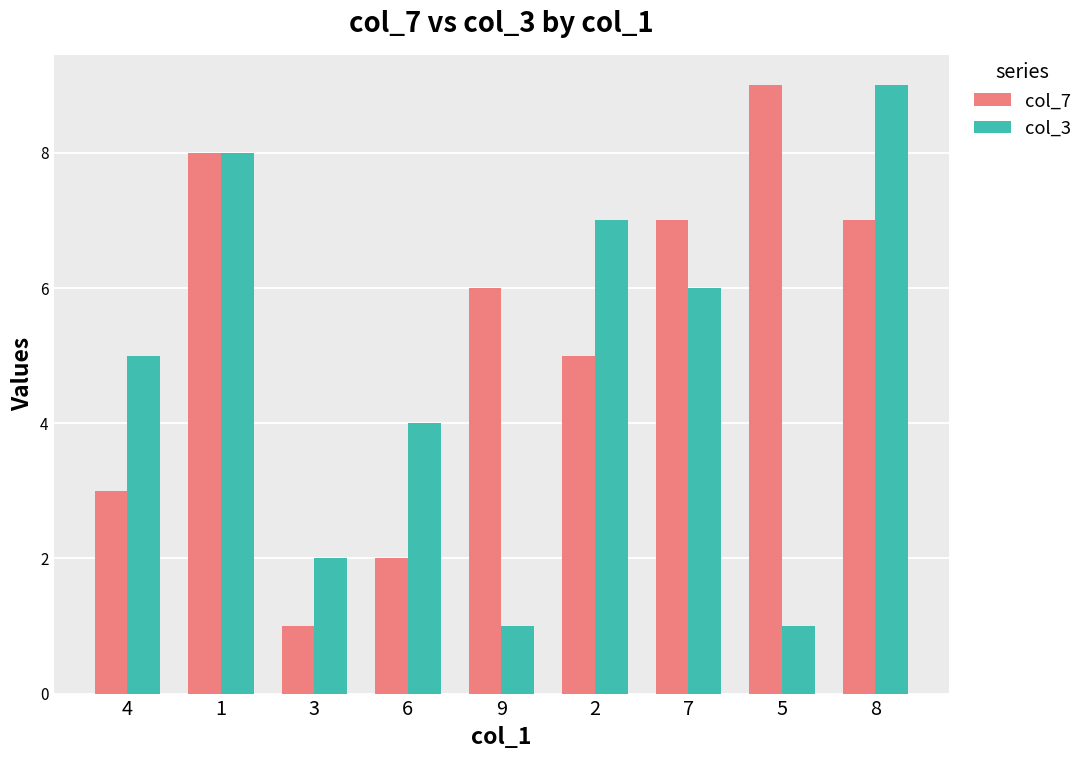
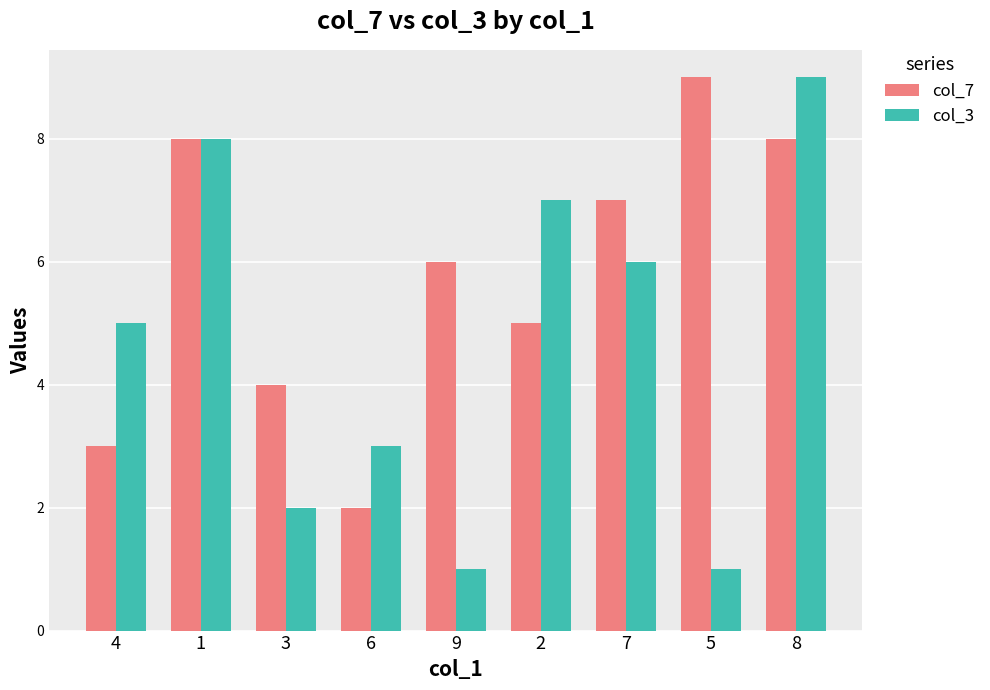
col_7, 3: 1 -> 4
col_3, 6: 4 -> 3
col_7, 8: 7 -> 8
